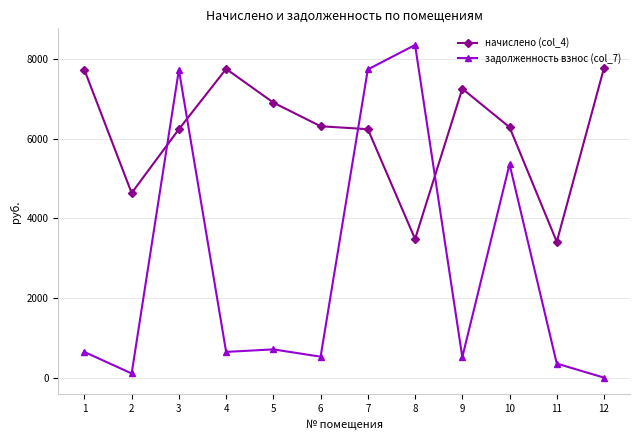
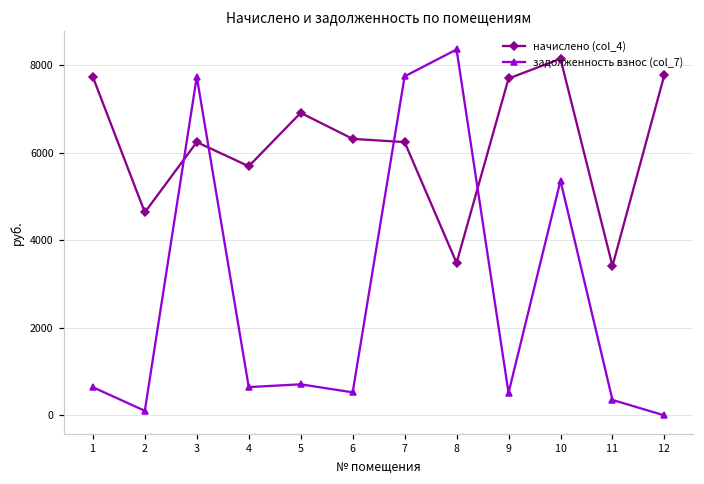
начислено (col_4), 4: 7800 -> 5700
начислено (col_4), 9: 7300 -> 7700
начислено (col_4), 10: 6300 -> 8100
